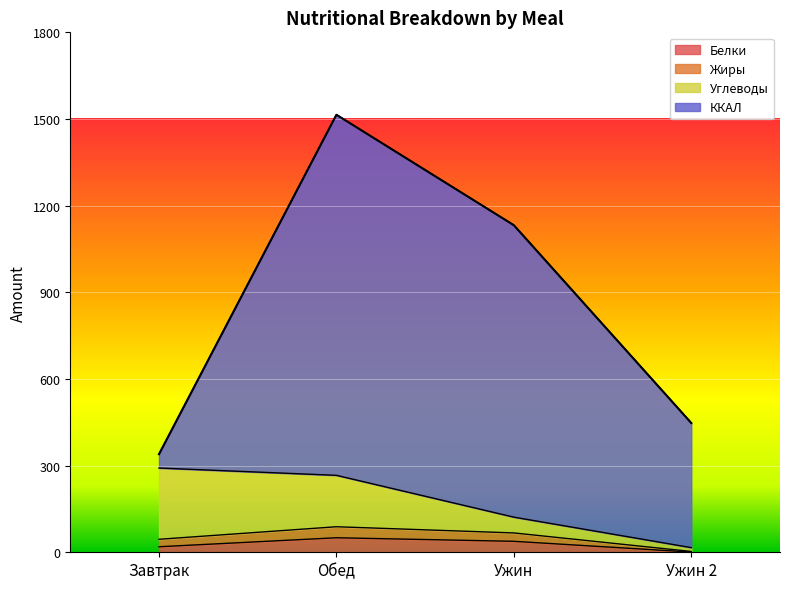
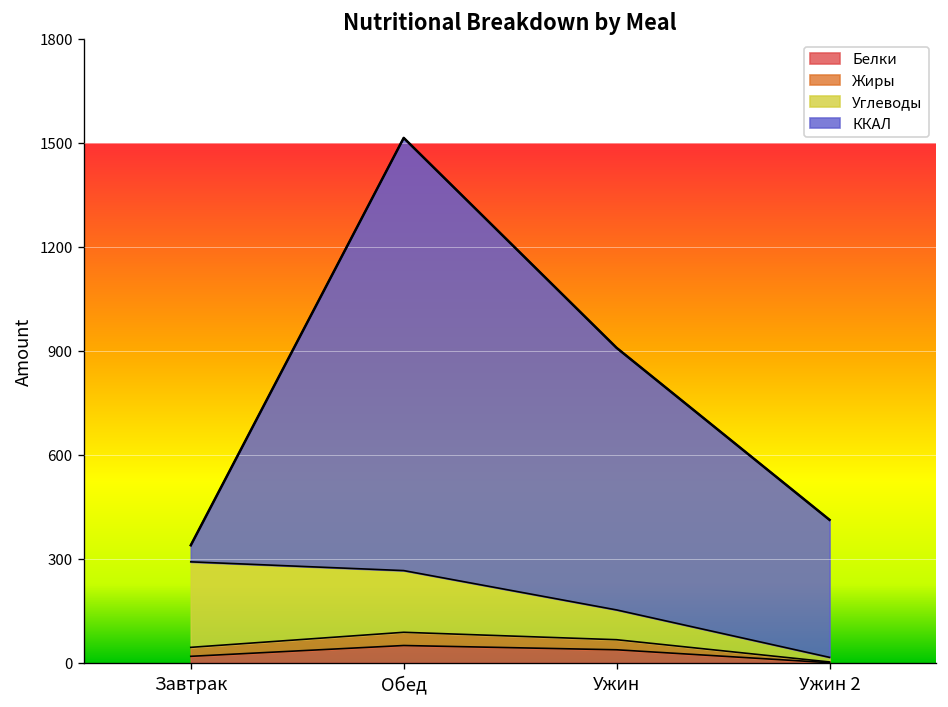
Углеводы, Ужин: 50 -> 90
ККАЛ, Ужин: 1010 -> 760
ККАЛ, Ужин 2: 430 -> 400
